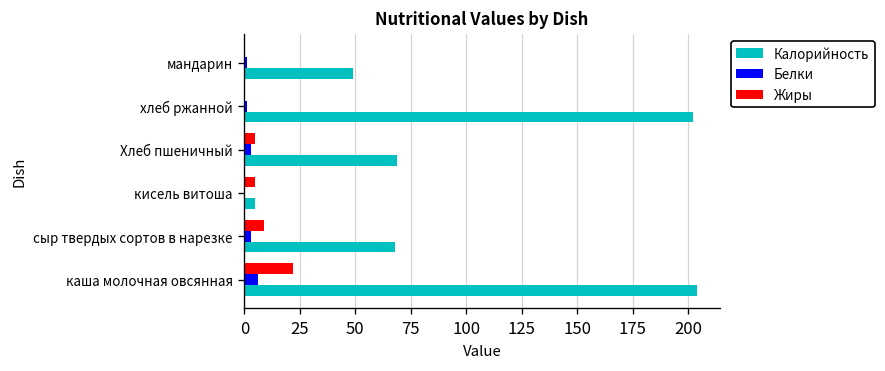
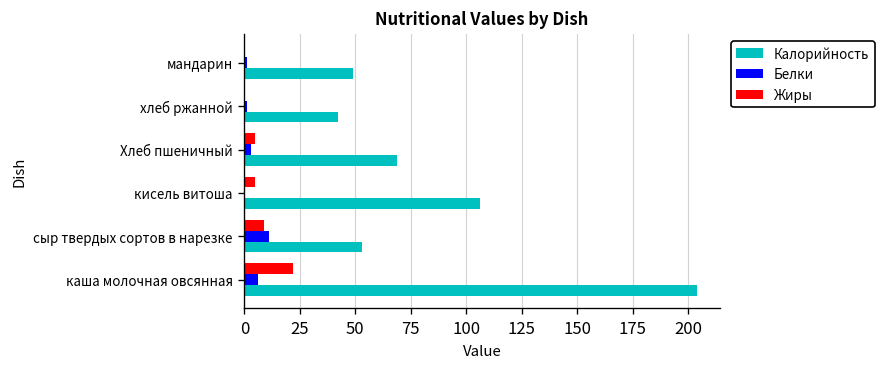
Калорийность, хлеб ржанной: 202 -> 42
Калорийность, кисель витоша: 5 -> 106
Белки, сыр твердых сортов в нарезке: 3 -> 11
Калорийность, сыр твердых сортов в нарезке: 68 -> 53
